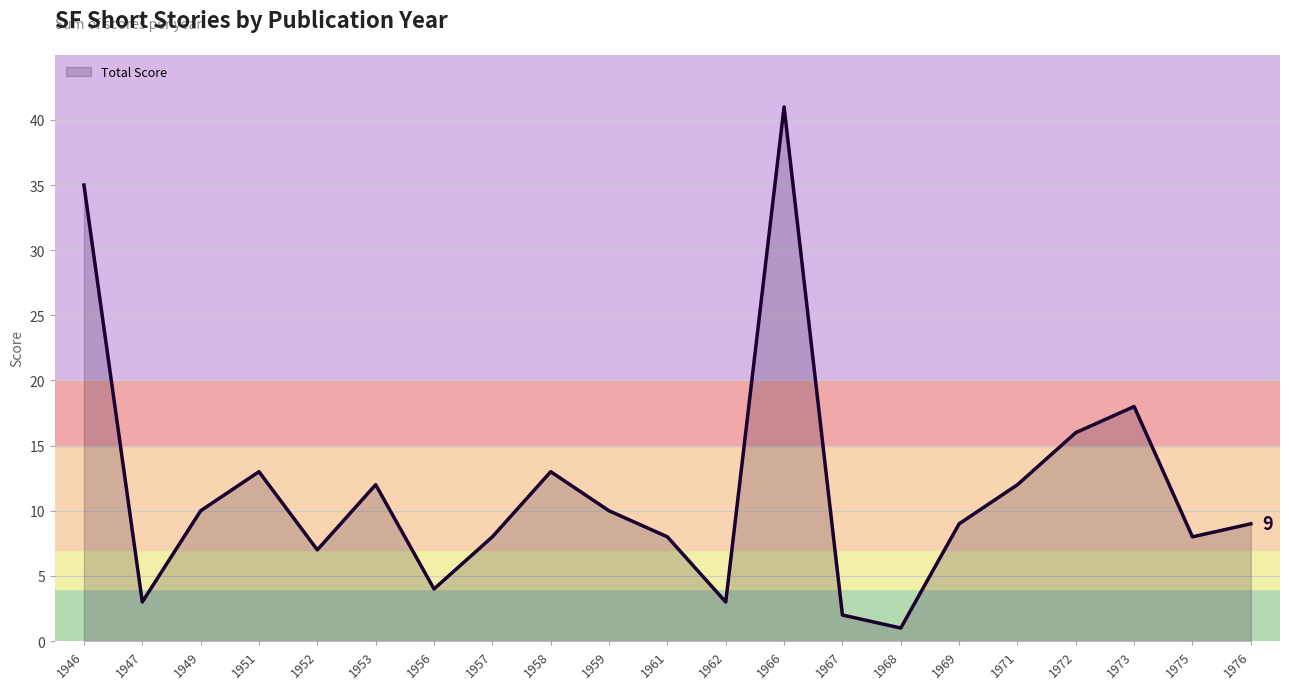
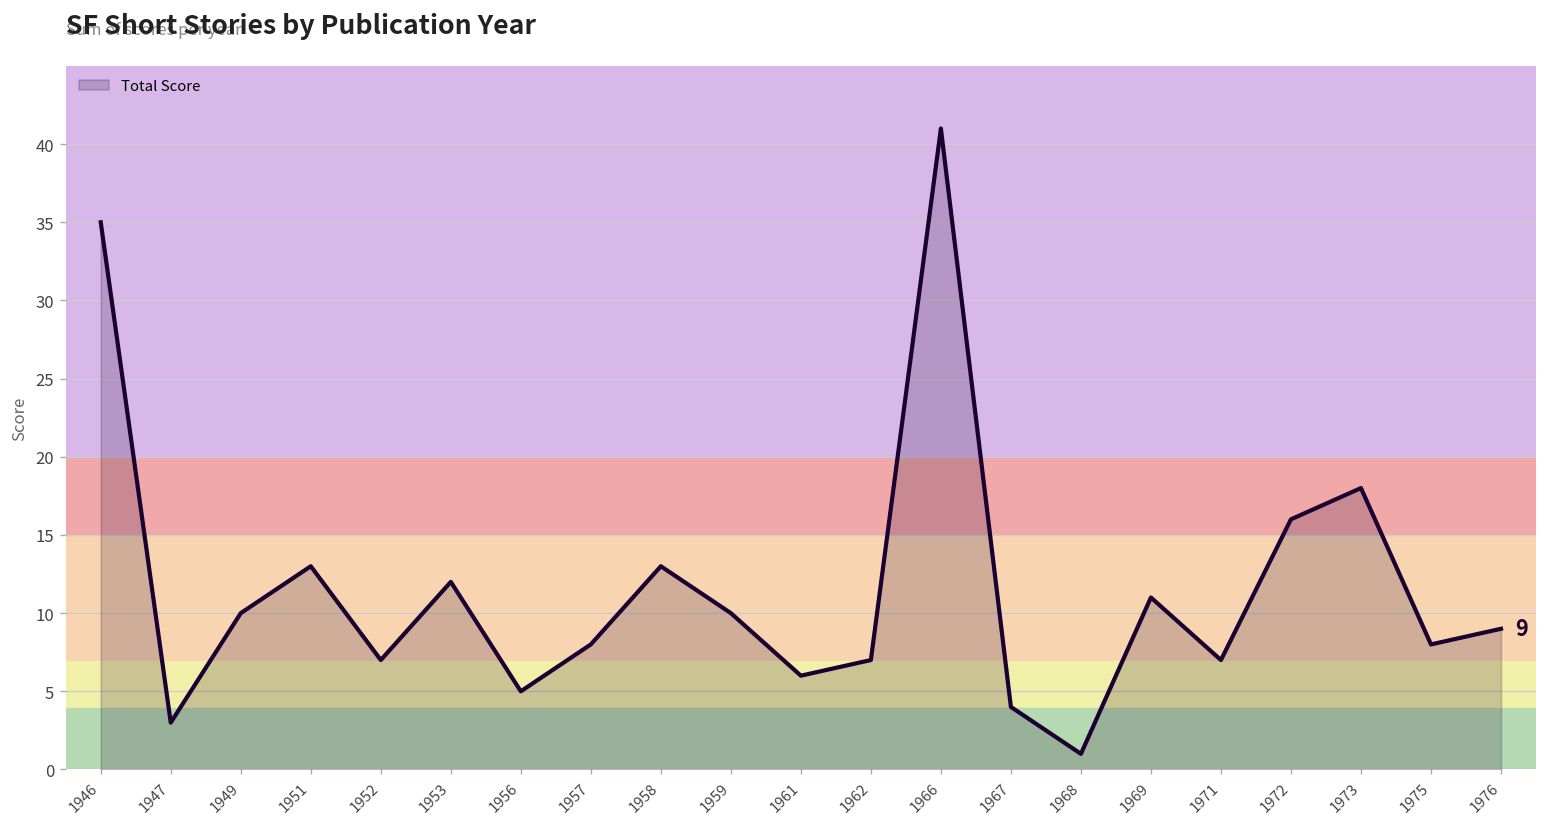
1956: 4 -> 5
1961: 8 -> 6
1962: 3 -> 7
1967: 2 -> 4
1969: 9 -> 11
1971: 12 -> 7
